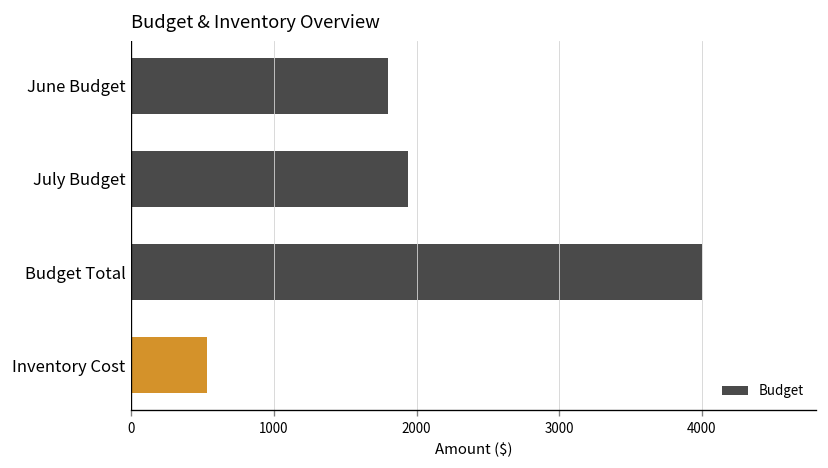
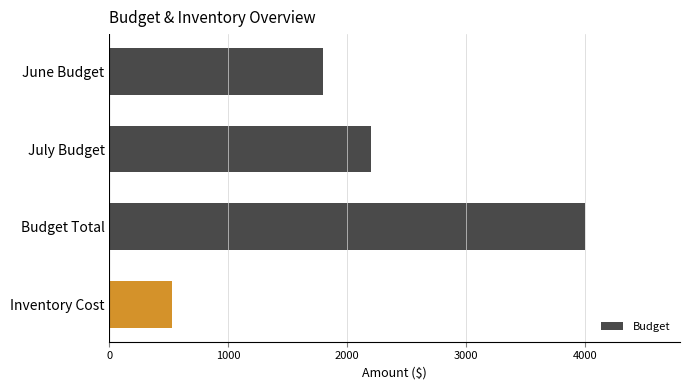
July Budget: 1940 -> 2200
